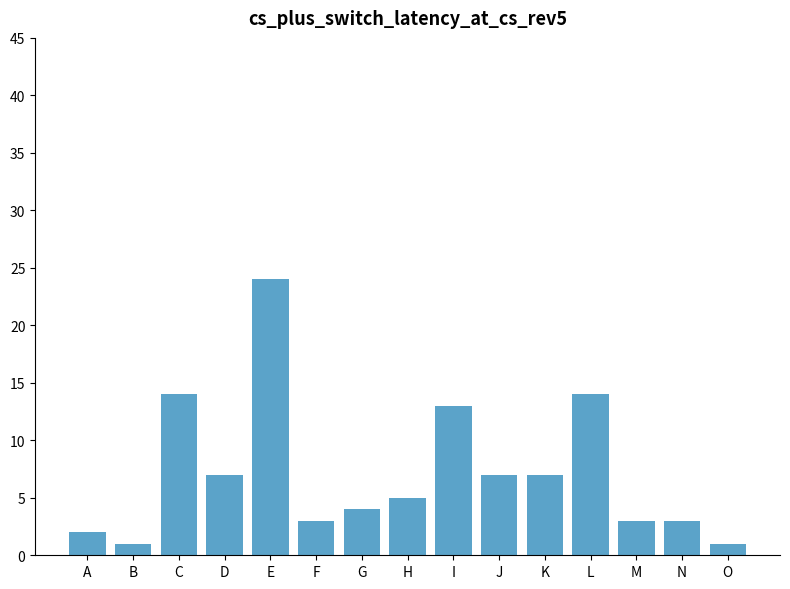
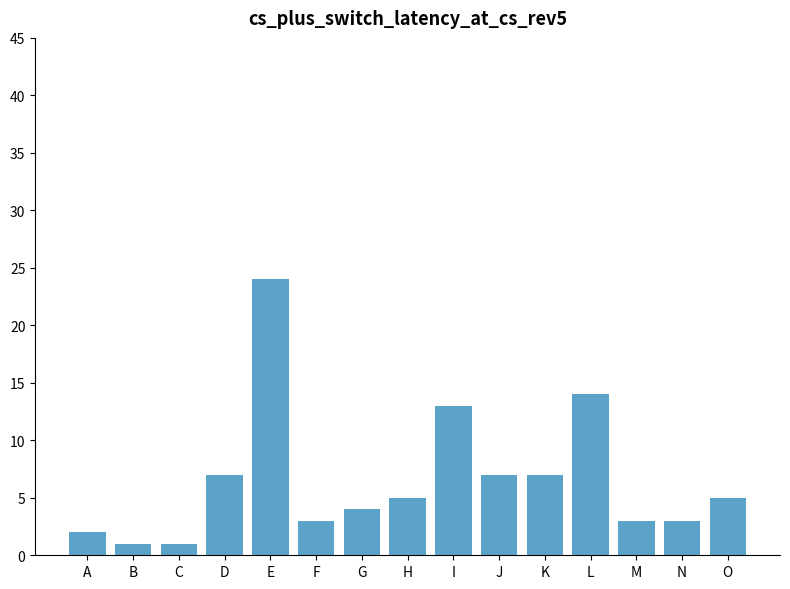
C: 14 -> 1
O: 1 -> 5
